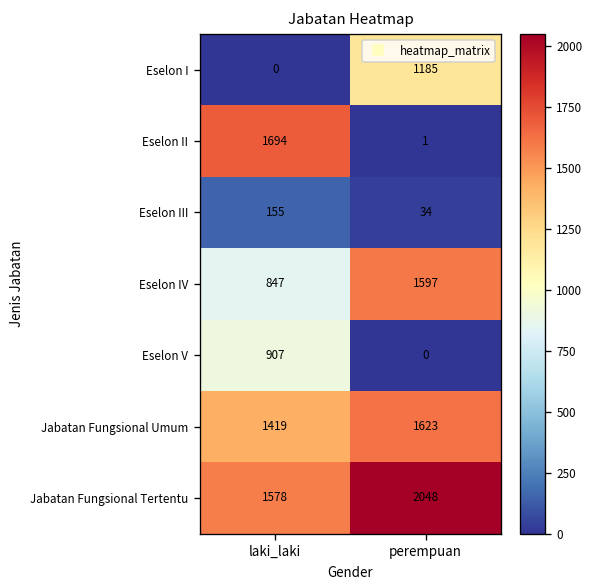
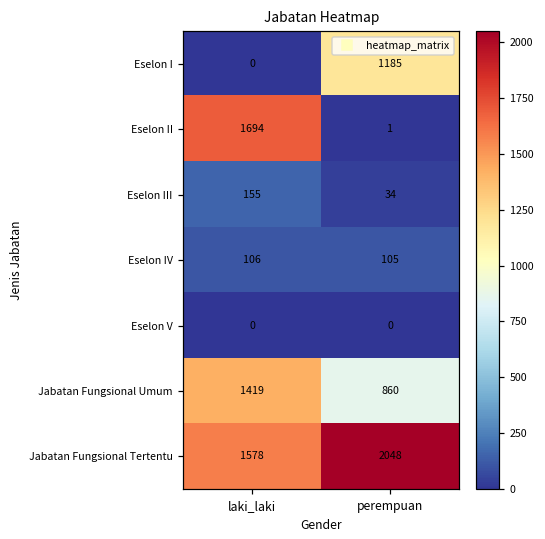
Eselon IV, laki_laki: 847 -> 106
Eselon IV, perempuan: 1597 -> 105
Eselon V, laki_laki: 907 -> 0
Jabatan Fungsional Umum, perempuan: 1623 -> 860
